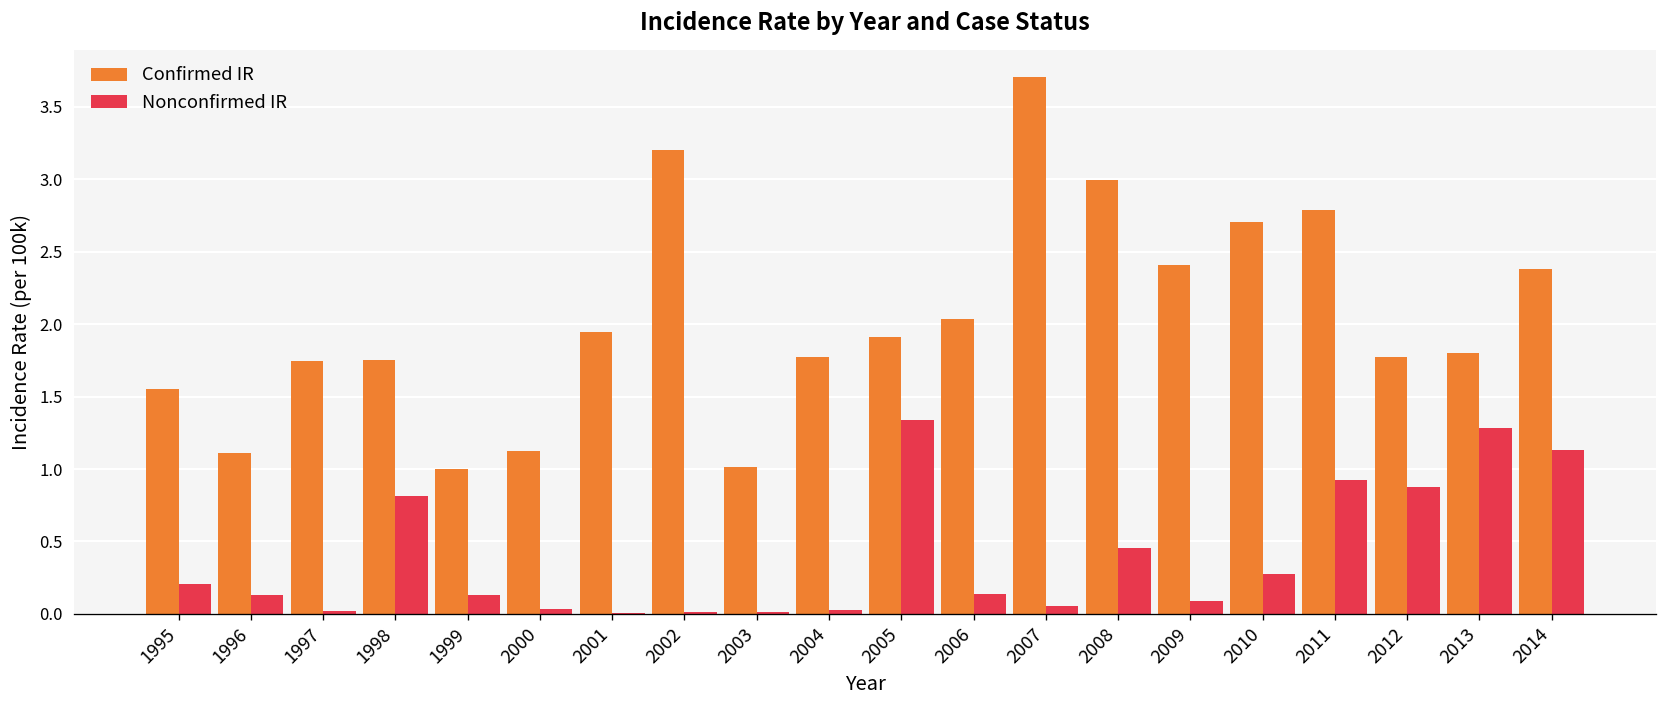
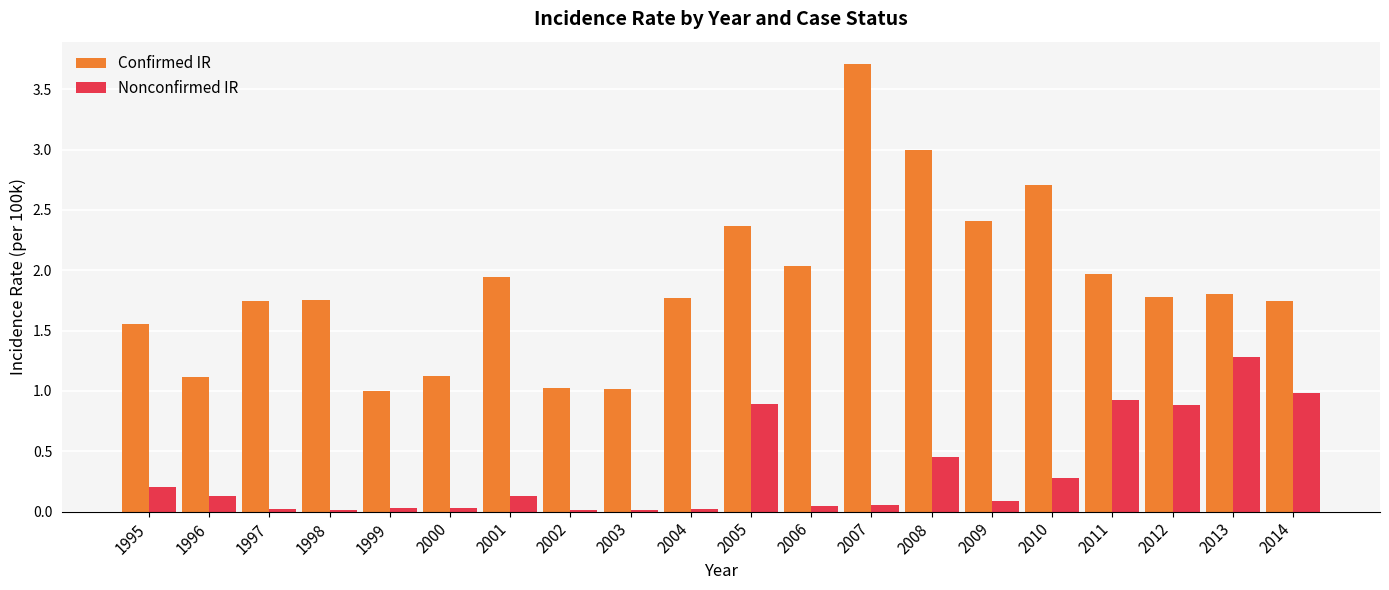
Nonconfirmed IR, 1998: 0.81 -> 0.01
Nonconfirmed IR, 1999: 0.13 -> 0.03
Nonconfirmed IR, 2001: 0.01 -> 0.13
Confirmed IR, 2002: 3.21 -> 1.02
Confirmed IR, 2005: 1.91 -> 2.36
Nonconfirmed IR, 2005: 1.34 -> 0.89
Nonconfirmed IR, 2006: 0.14 -> 0.05
Confirmed IR, 2011: 2.79 -> 1.97
Confirmed IR, 2014: 2.38 -> 1.75
Nonconfirmed IR, 2014: 1.13 -> 0.98
